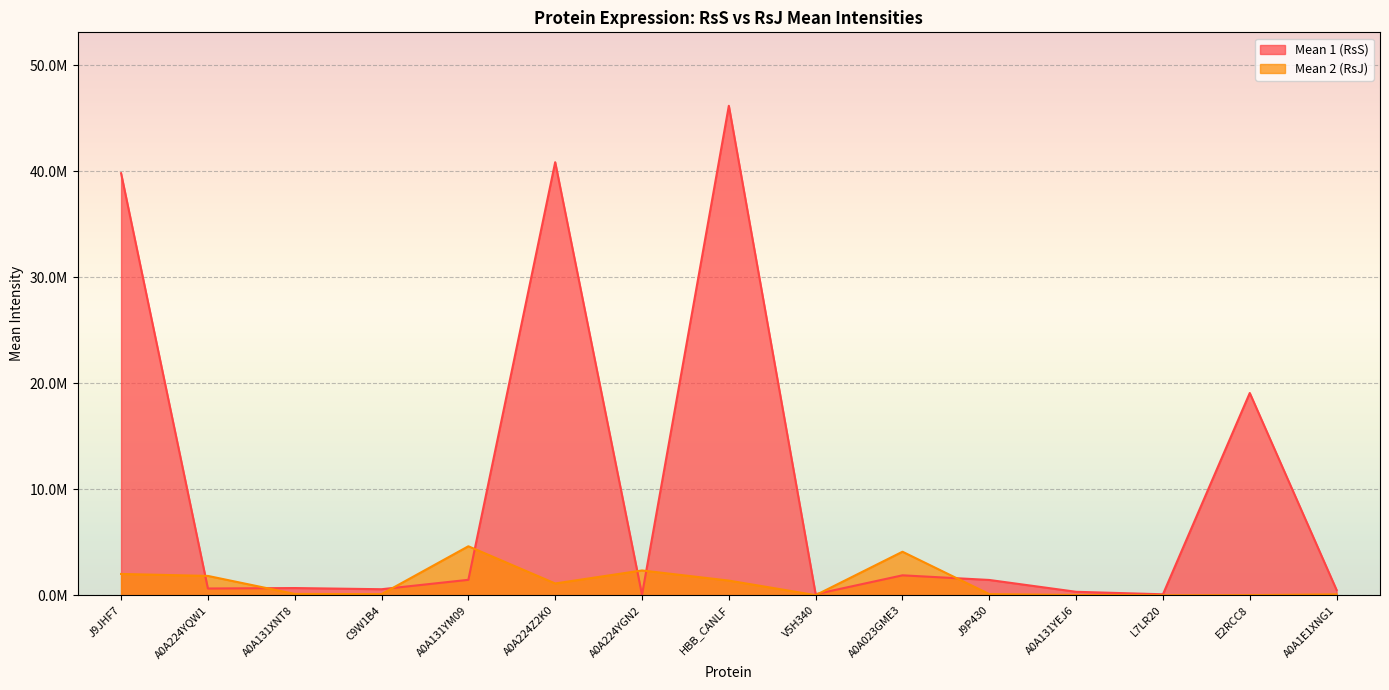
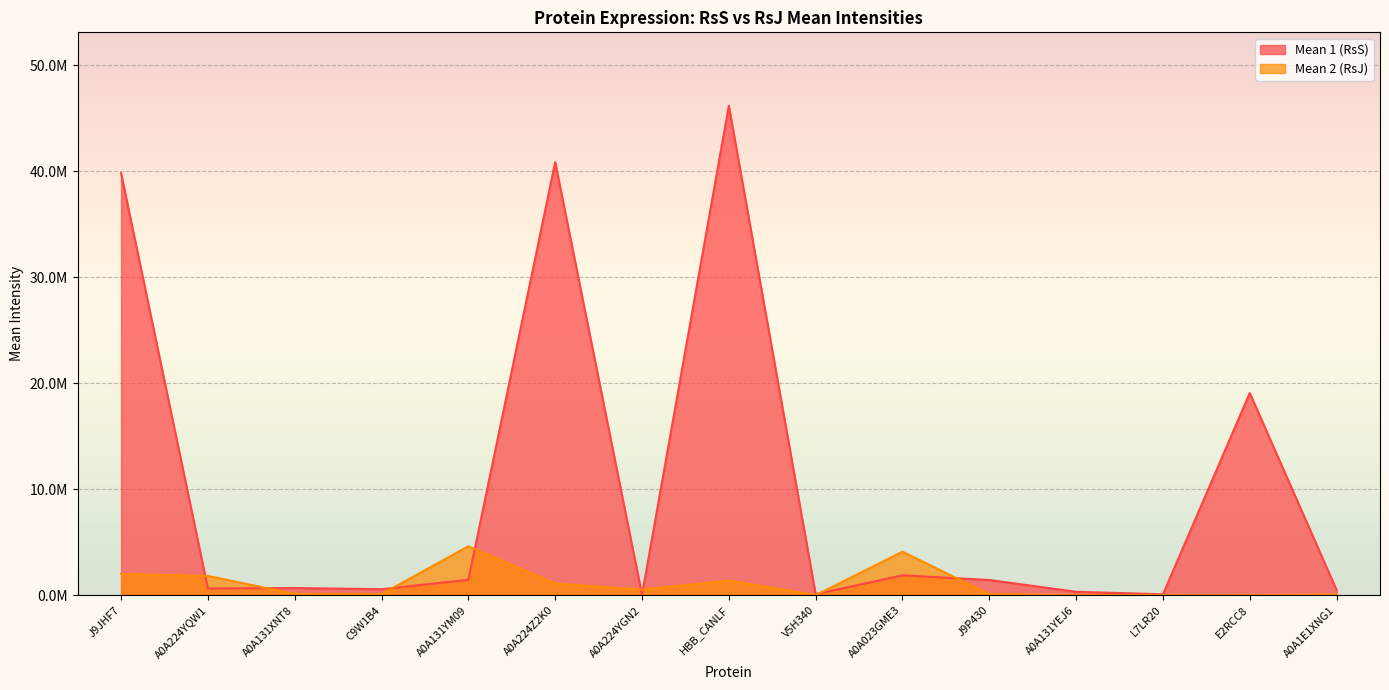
Mean 2 (RsJ), A0A224YGN2: 2400000 -> 500000
